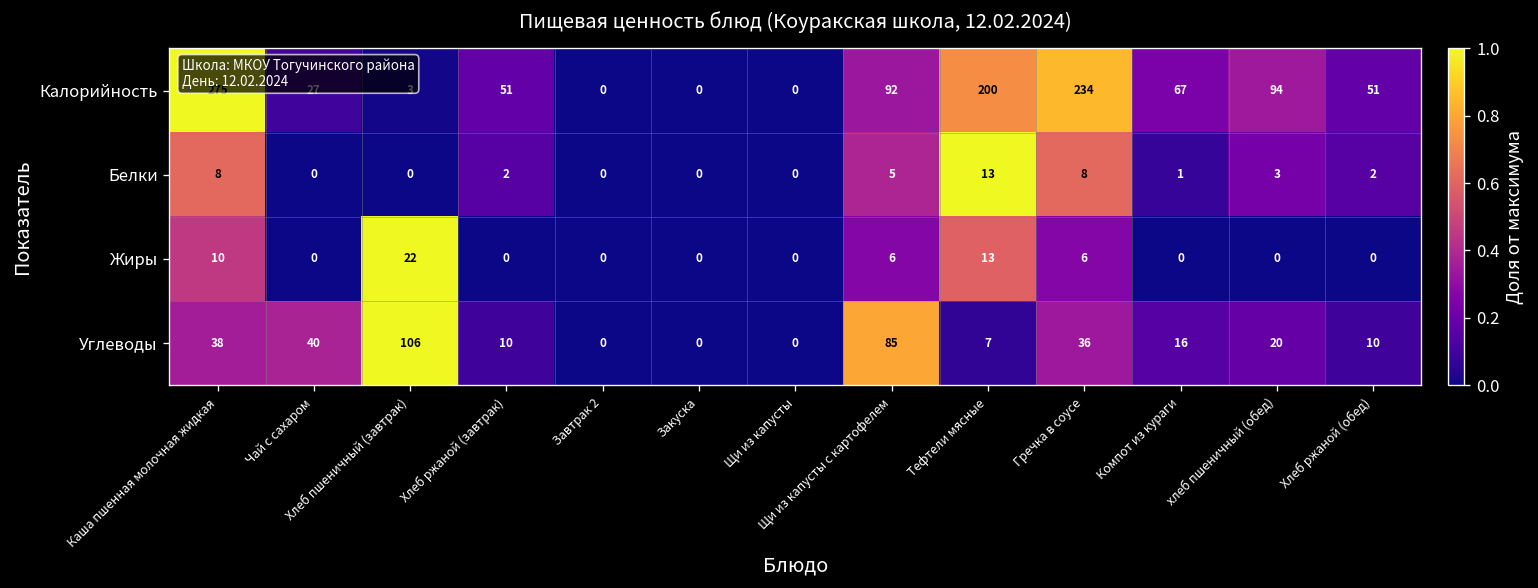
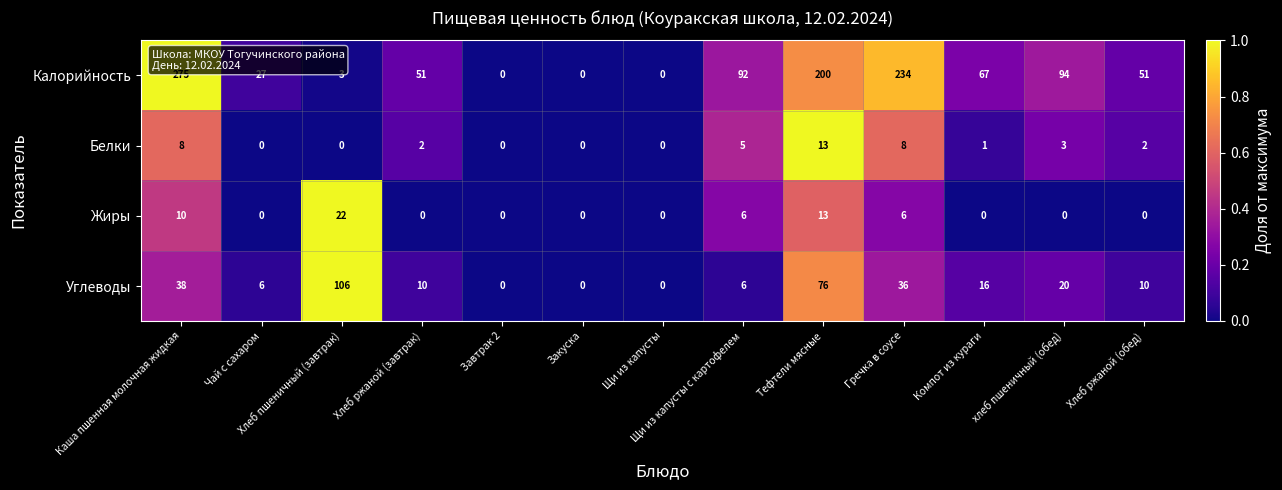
Углеводы, Чай с сахаром: 40 -> 6
Углеводы, Щи из капусты с картофелем: 85 -> 6
Углеводы, Тефтели мясные: 7 -> 76
